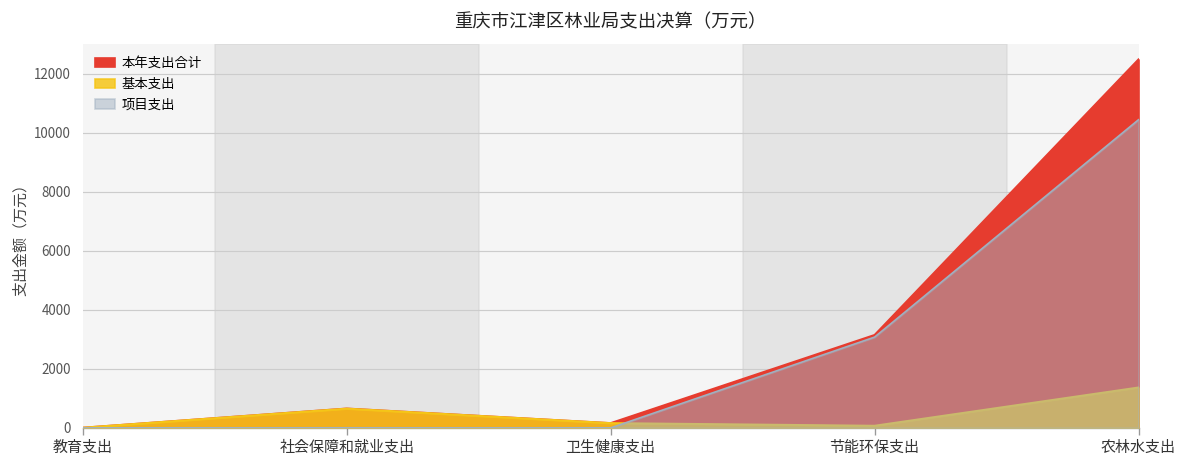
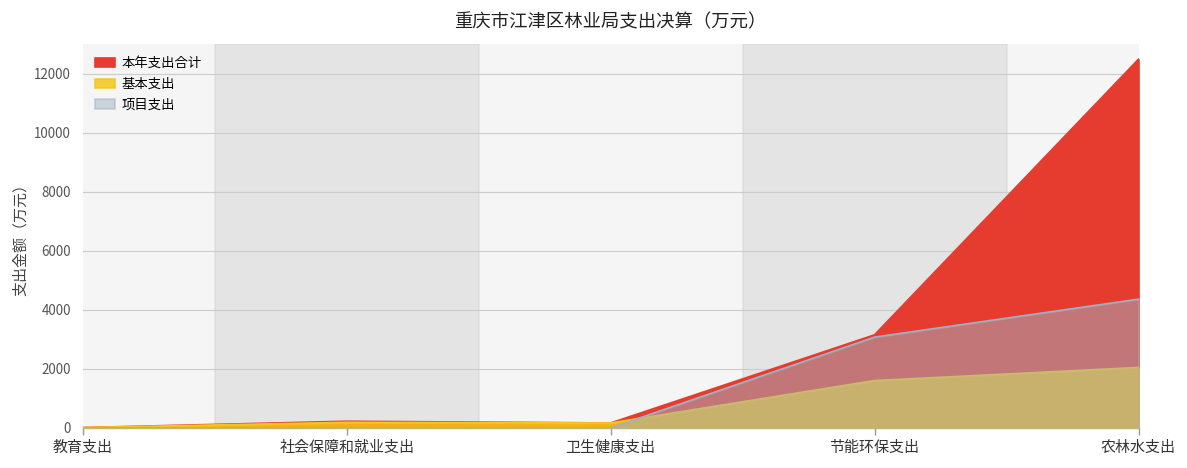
本年支出合计, 社会保障和就业支出: 700 -> 200
基本支出, 社会保障和就业支出: 700 -> 200
基本支出, 节能环保支出: 100 -> 1600
基本支出, 农林水支出: 1400 -> 2000
项目支出, 农林水支出: 10400 -> 4400
